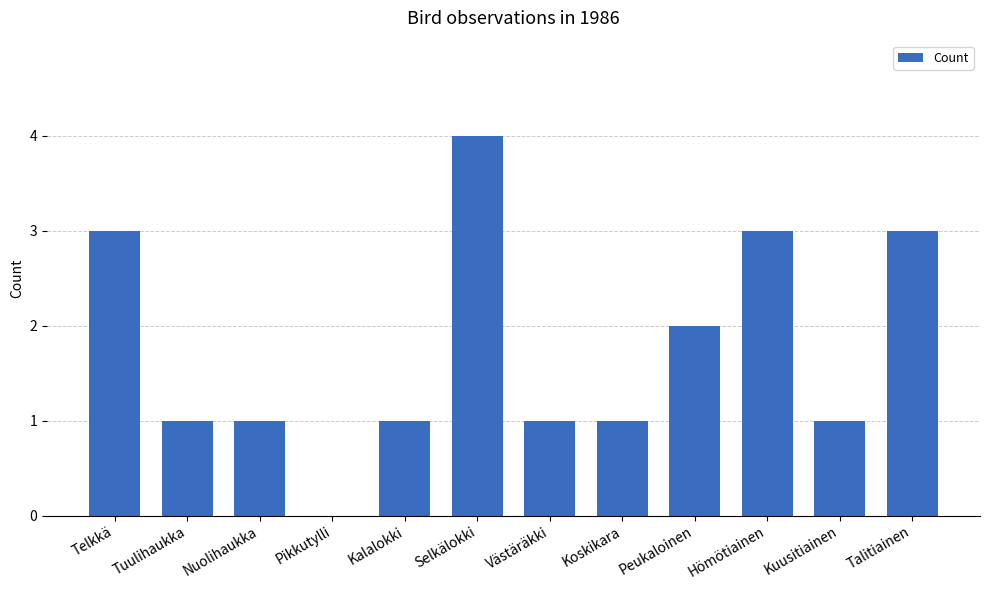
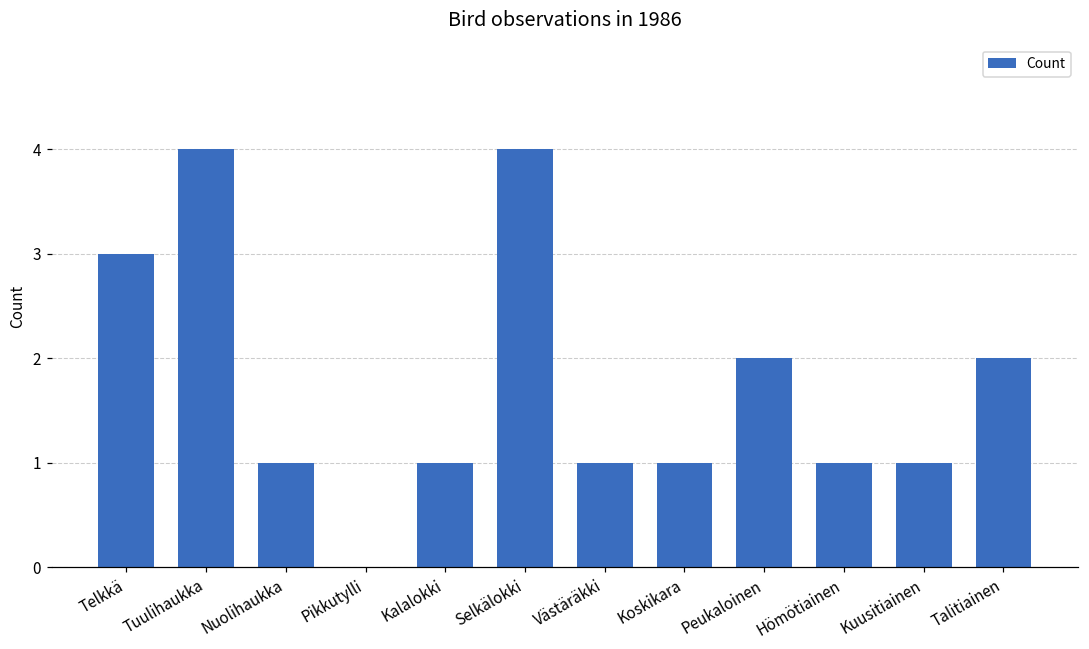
Tuulihaukka: 1 -> 4
Hömötiainen: 3 -> 1
Talitiainen: 3 -> 2
